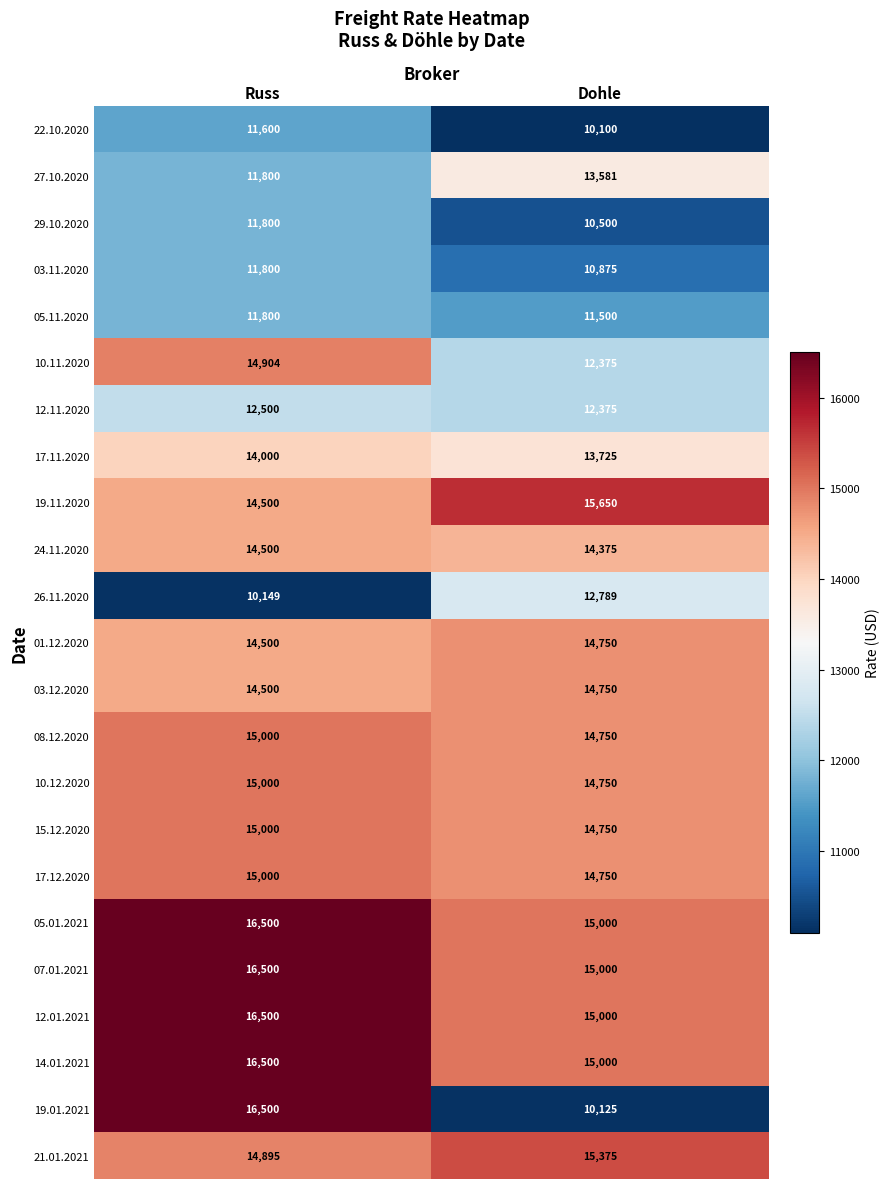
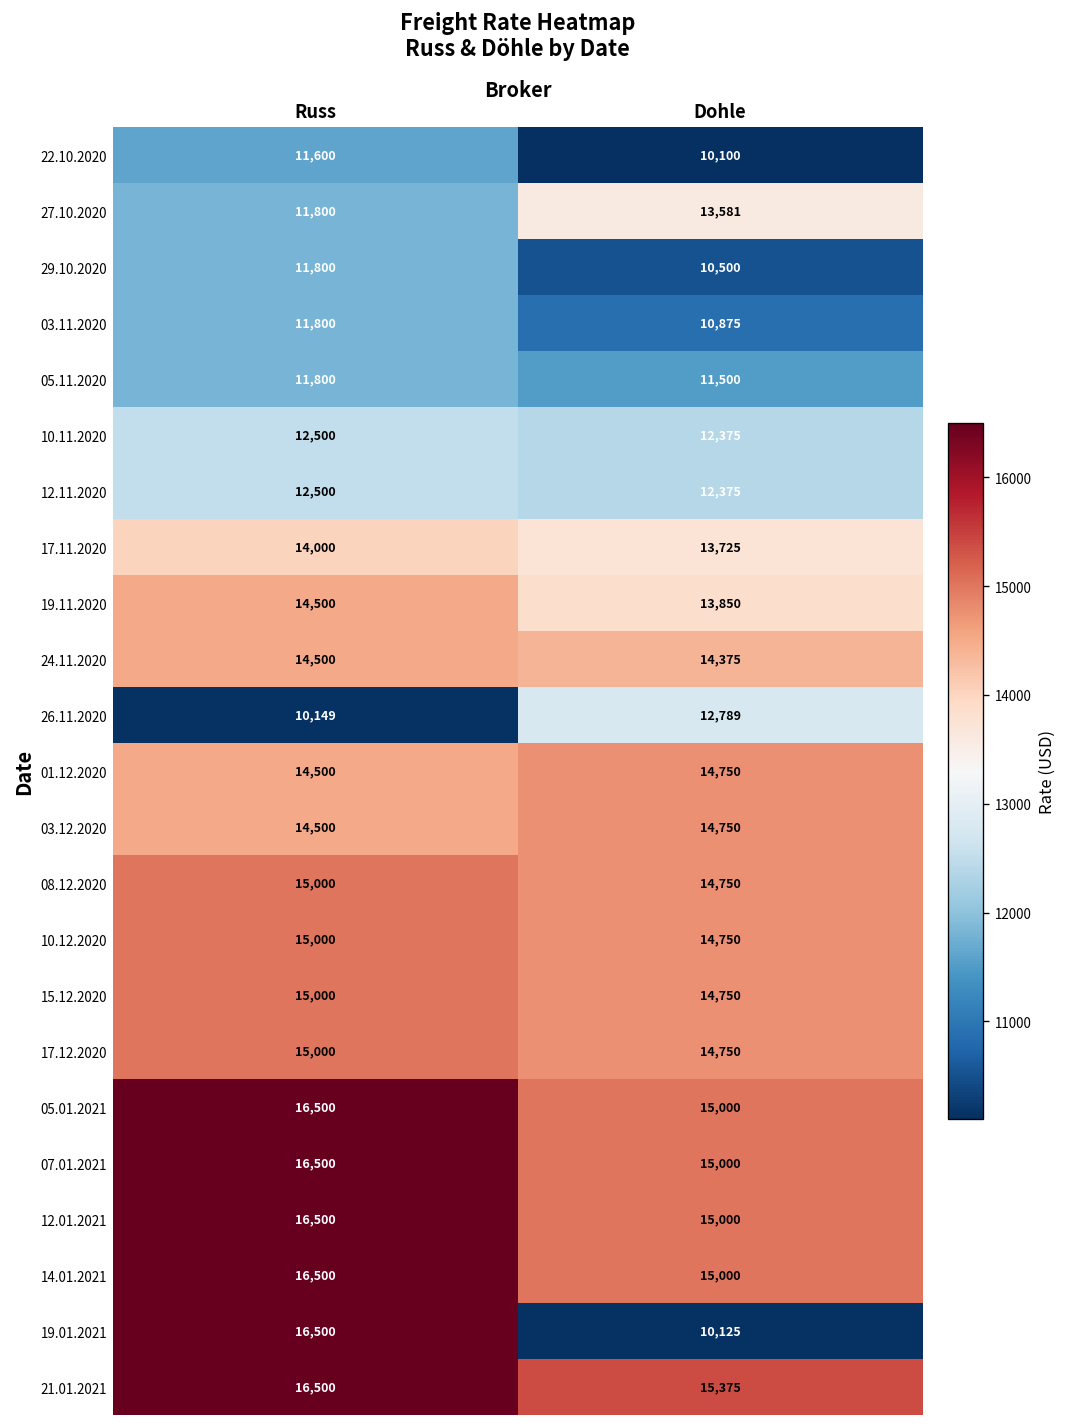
10.11.2020, Russ: 14,904 -> 12,500
19.11.2020, Dohle: 15,650 -> 13,850
21.01.2021, Russ: 14,895 -> 16,500
